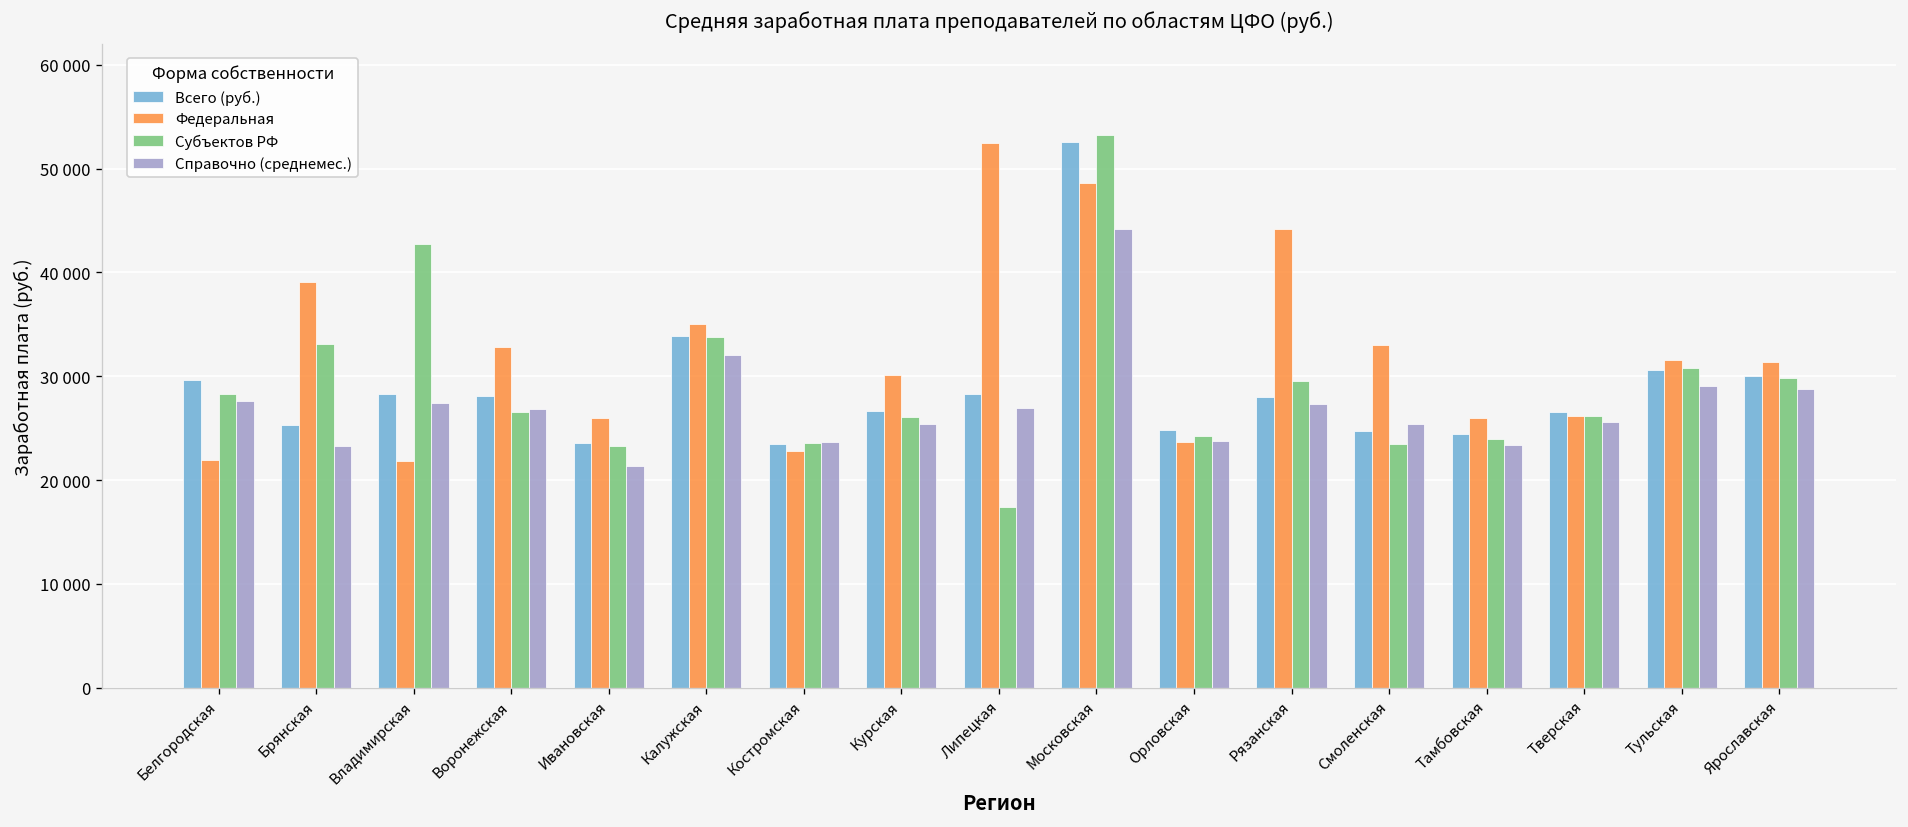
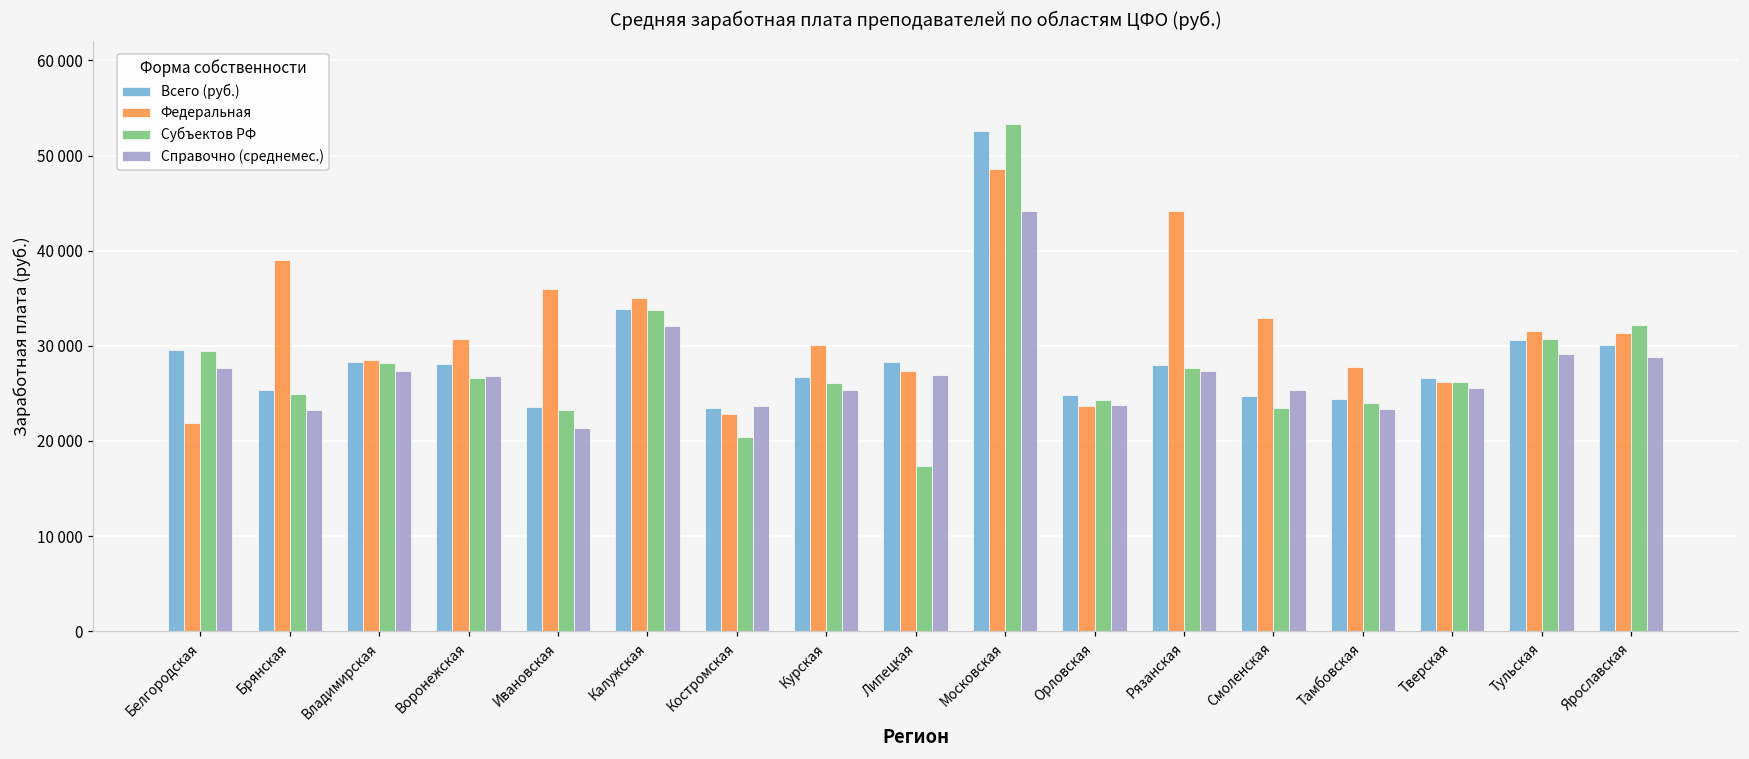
Субъектов РФ, Белгородская: 28000 -> 30000
Субъектов РФ, Брянская: 33000 -> 25000
Федеральная, Владимирская: 22000 -> 28000
Субъектов РФ, Владимирская: 43000 -> 28000
Федеральная, Воронежская: 33000 -> 31000
Федеральная, Ивановская: 26000 -> 36000
Субъектов РФ, Костромская: 24000 -> 20000
Федеральная, Липецкая: 52000 -> 27000
Субъектов РФ, Рязанская: 30000 -> 28000
Федеральная, Тамбовская: 26000 -> 28000
Субъектов РФ, Ярославская: 30000 -> 32000
